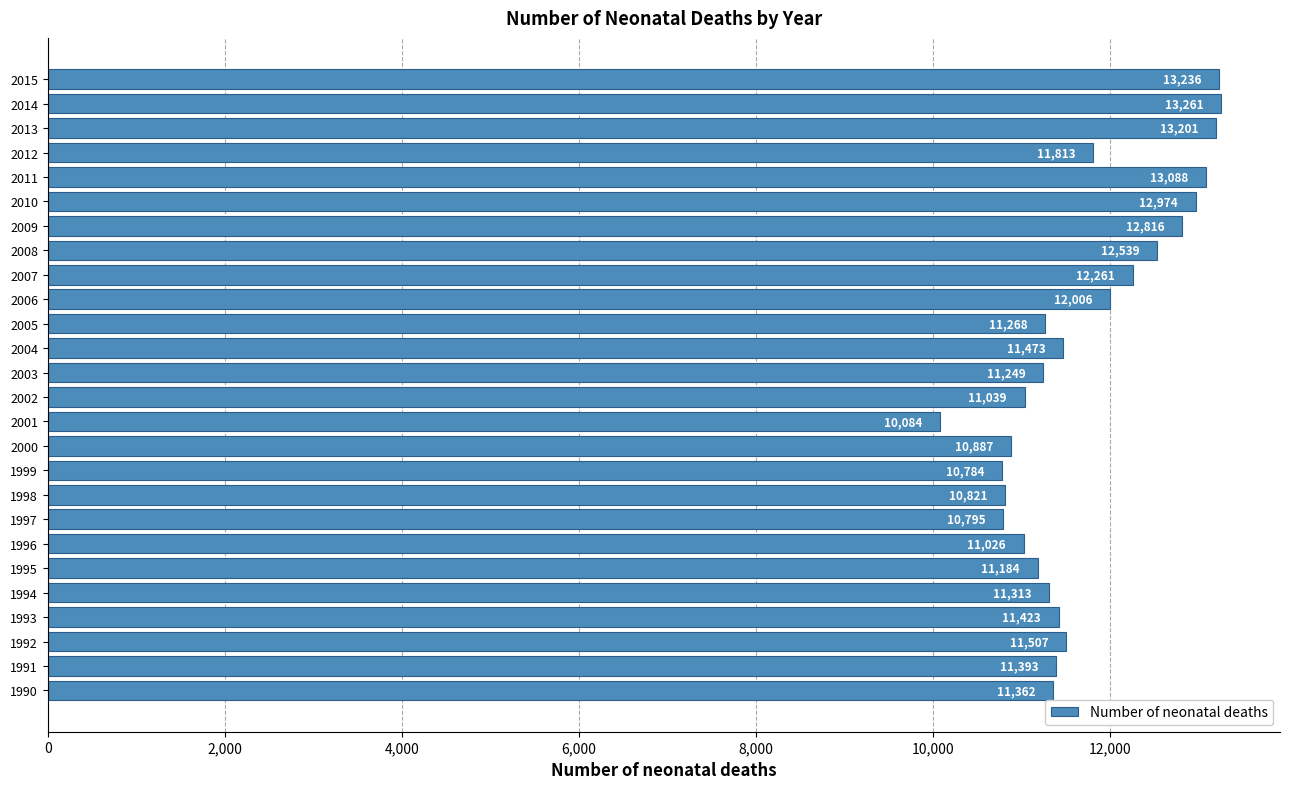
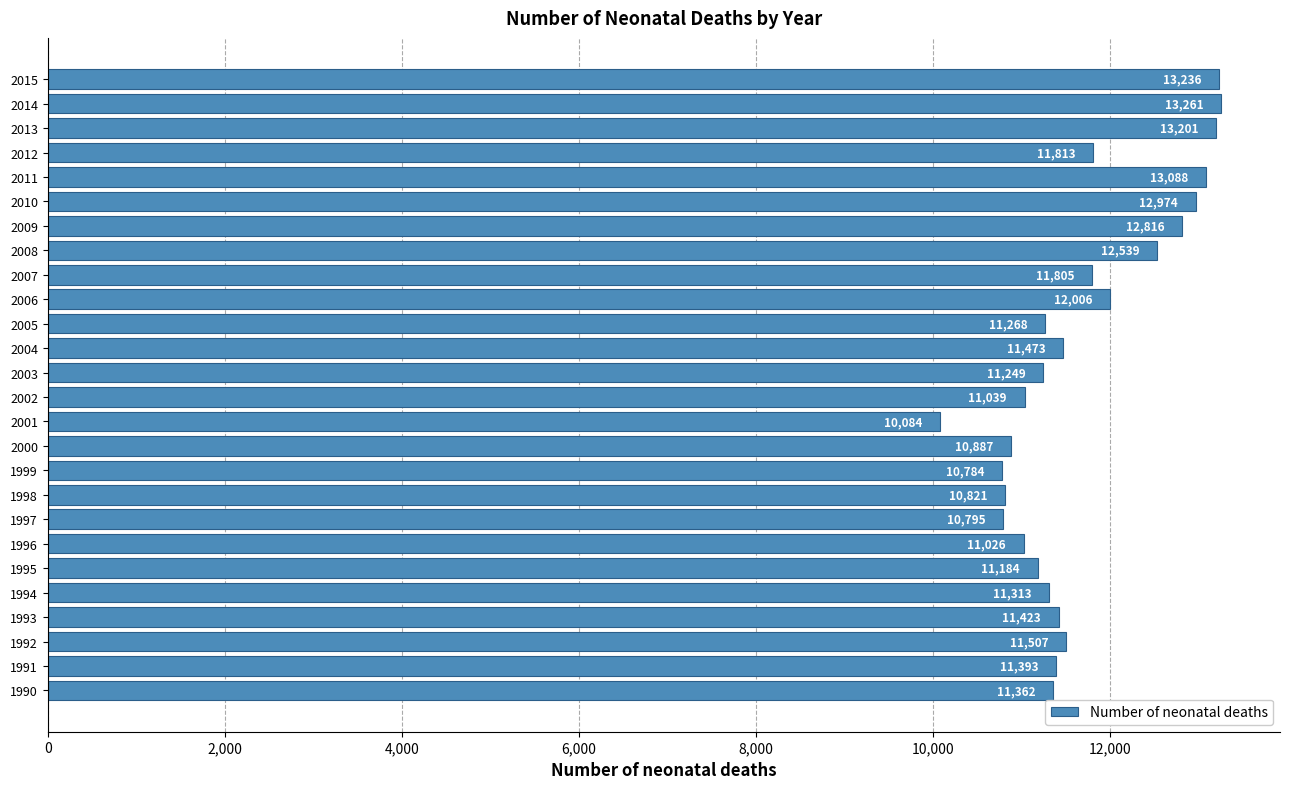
2007: 12,261 -> 11,805
